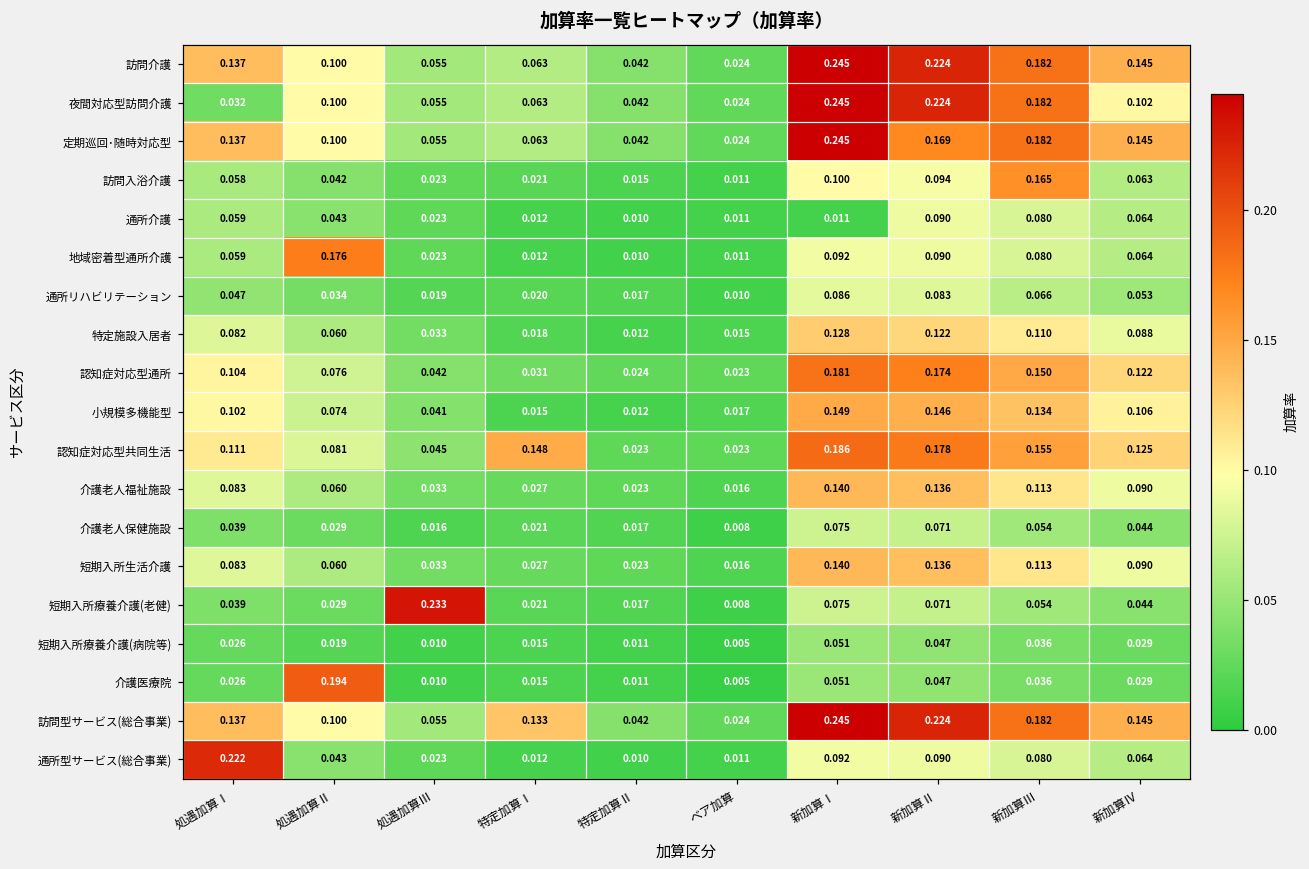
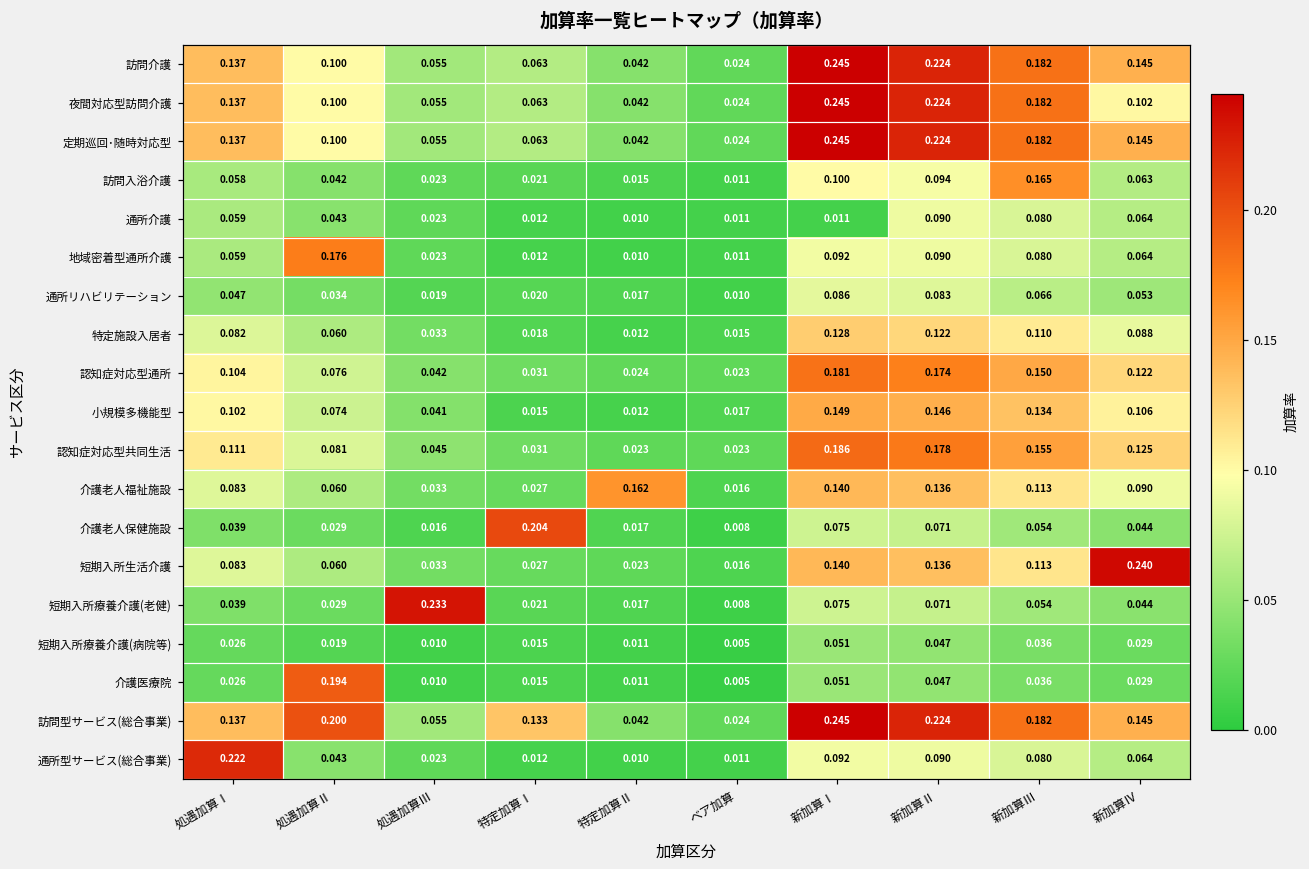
夜間対応型訪問介護, 処遇加算Ⅰ: 0.032 -> 0.137
定期巡回･随時対応型, 新加算Ⅱ: 0.169 -> 0.224
認知症対応型共同生活, 特定加算Ⅰ: 0.148 -> 0.031
介護老人福祉施設, 特定加算Ⅱ: 0.023 -> 0.162
介護老人保健施設, 特定加算Ⅰ: 0.021 -> 0.204
短期入所生活介護, 新加算Ⅳ: 0.090 -> 0.240
訪問型サービス(総合事業), 処遇加算Ⅱ: 0.100 -> 0.200
